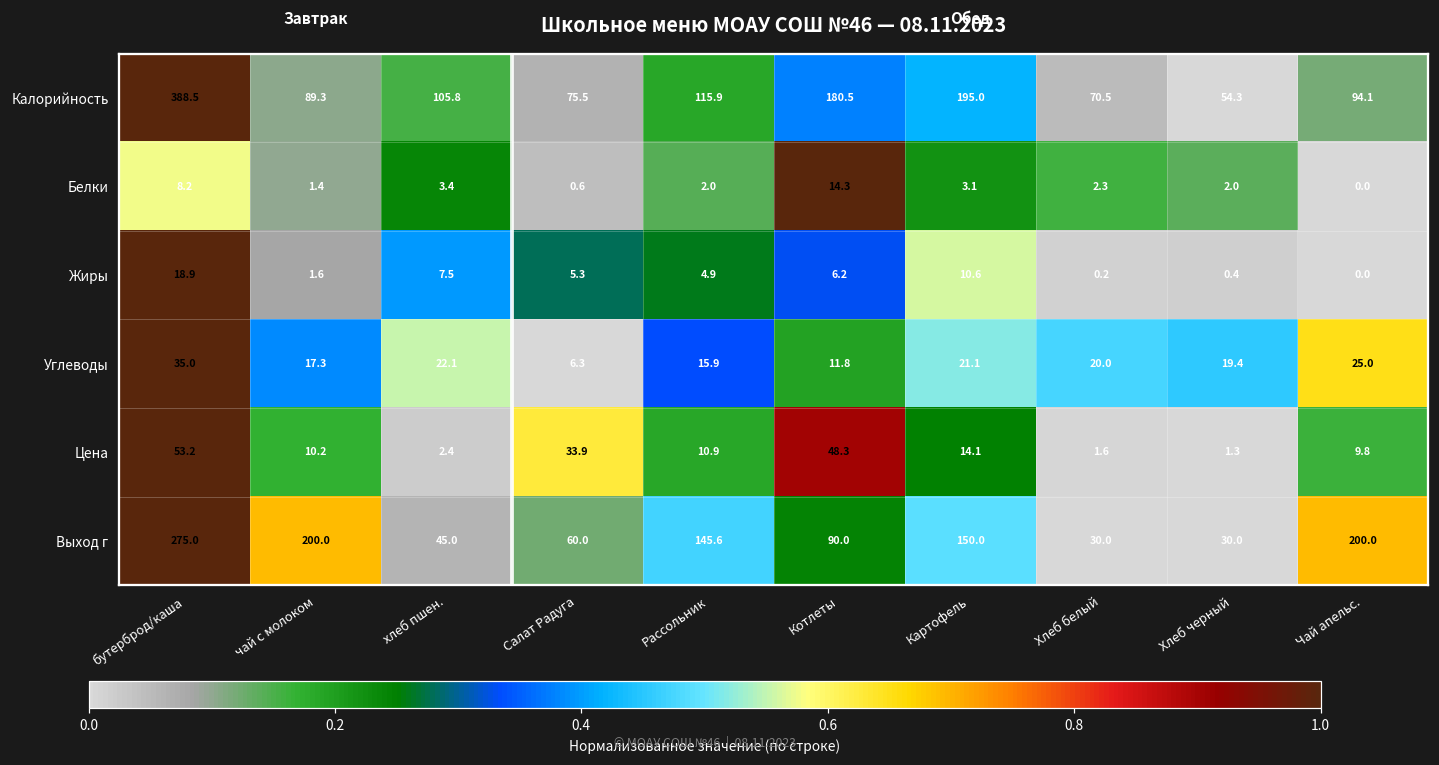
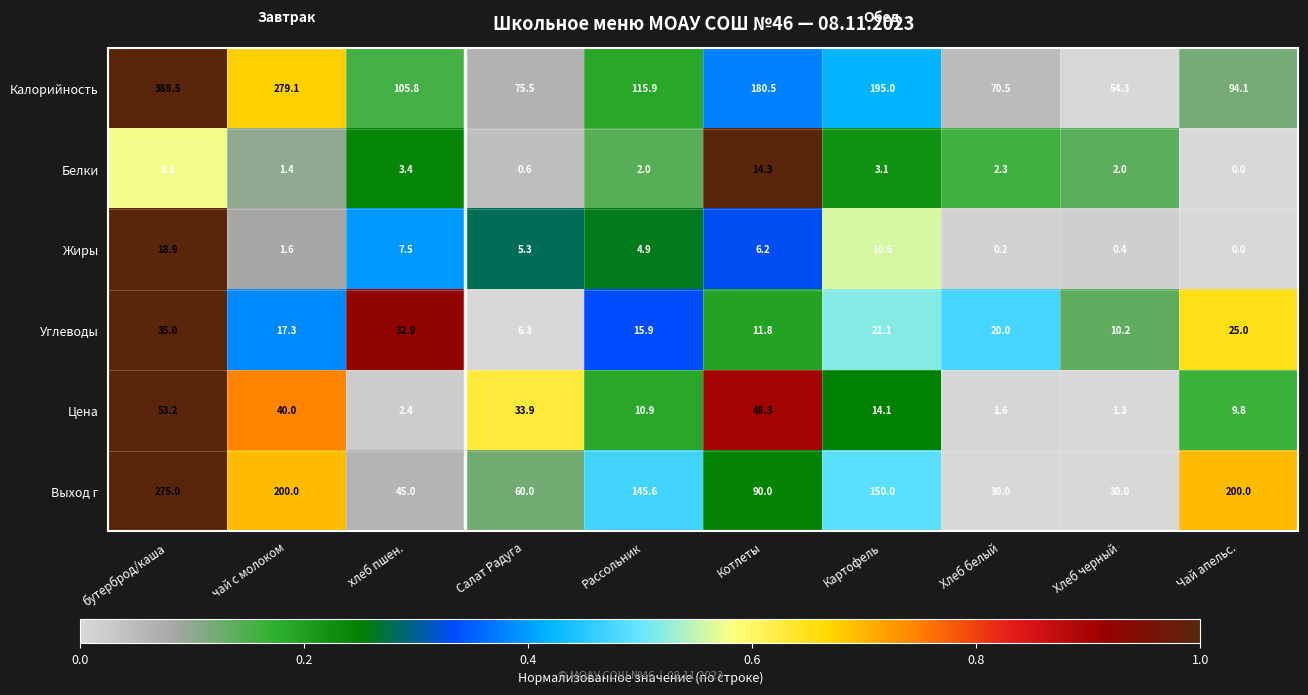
Калорийность, чай с молоком: 89.3 -> 279.1
Углеводы, хлеб пшен.: 22.1 -> 32.9
Углеводы, Хлеб черный: 19.4 -> 10.2
Цена, чай с молоком: 10.2 -> 40.0
